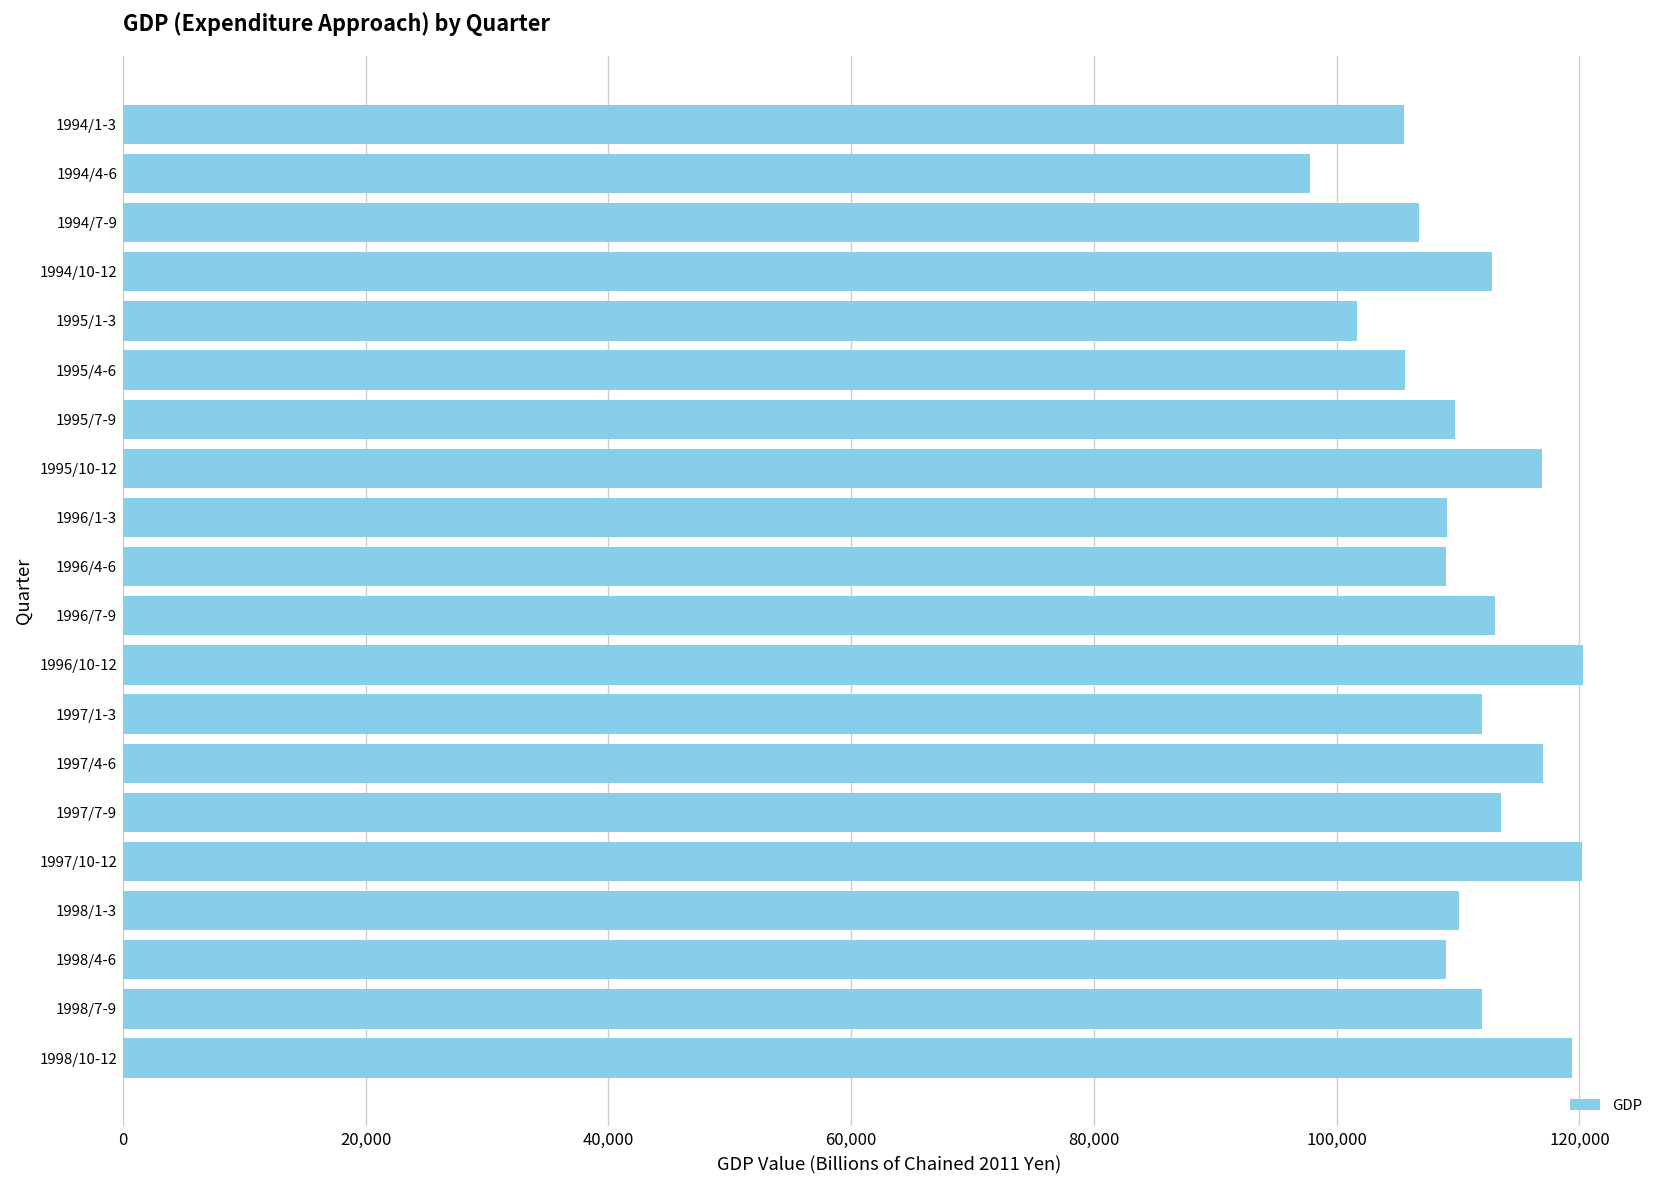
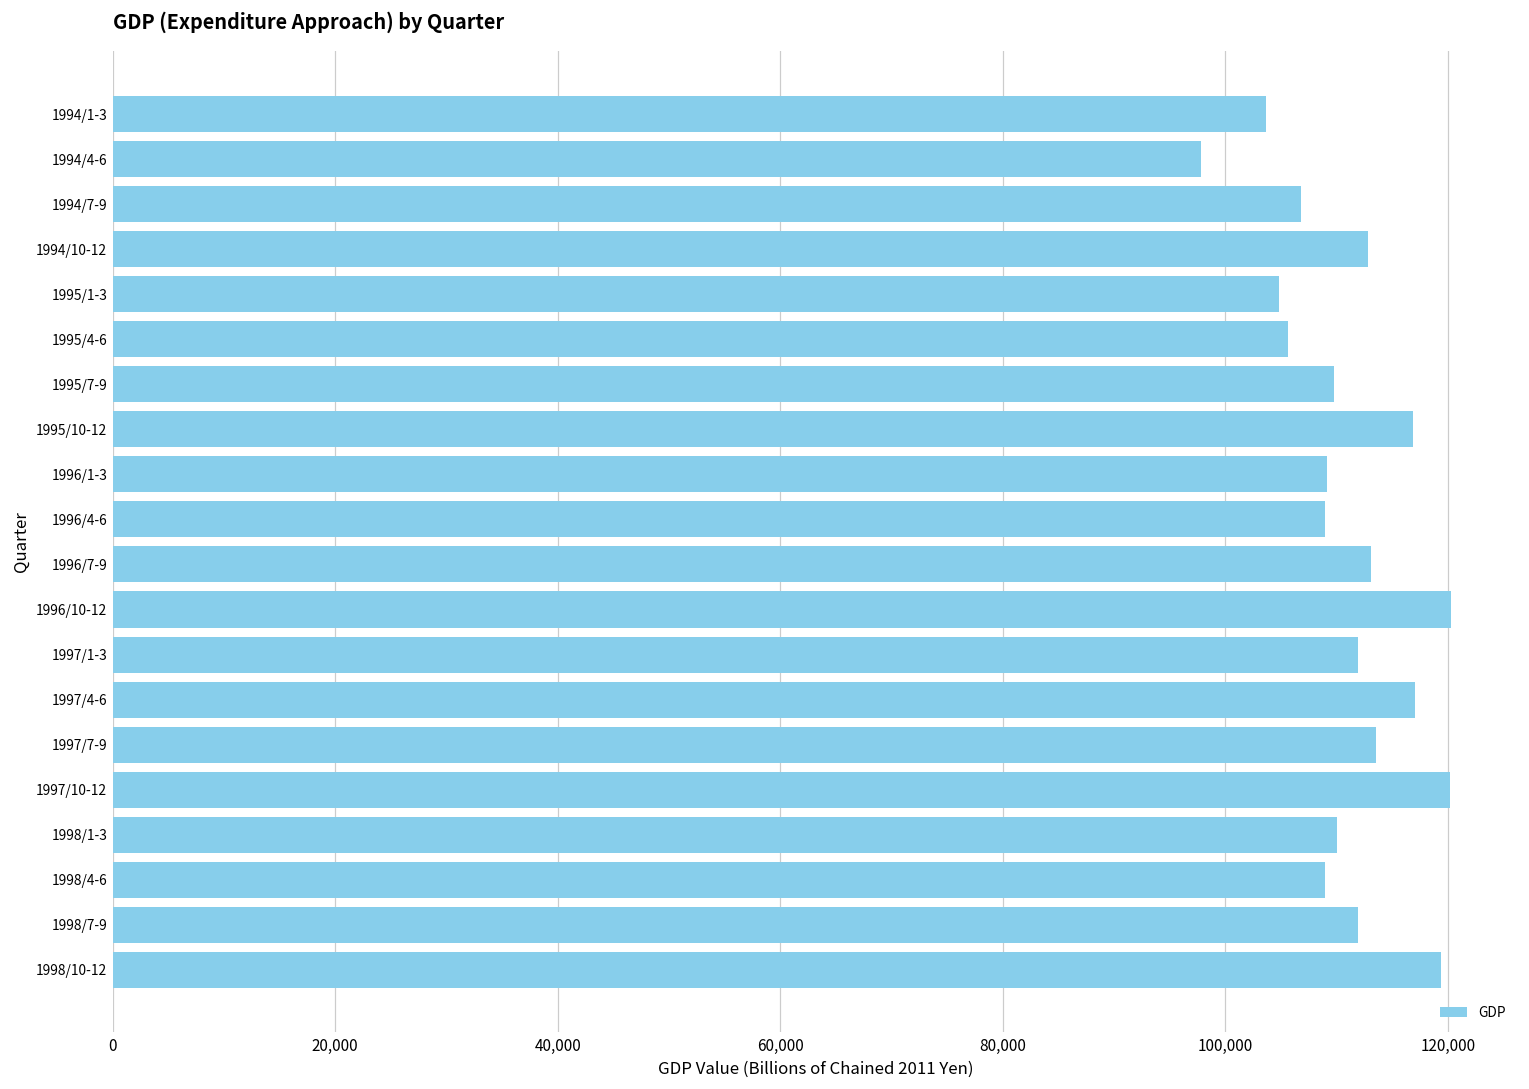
1994/1-3: 105,600 -> 103,700
1995/1-3: 101,700 -> 104,800
